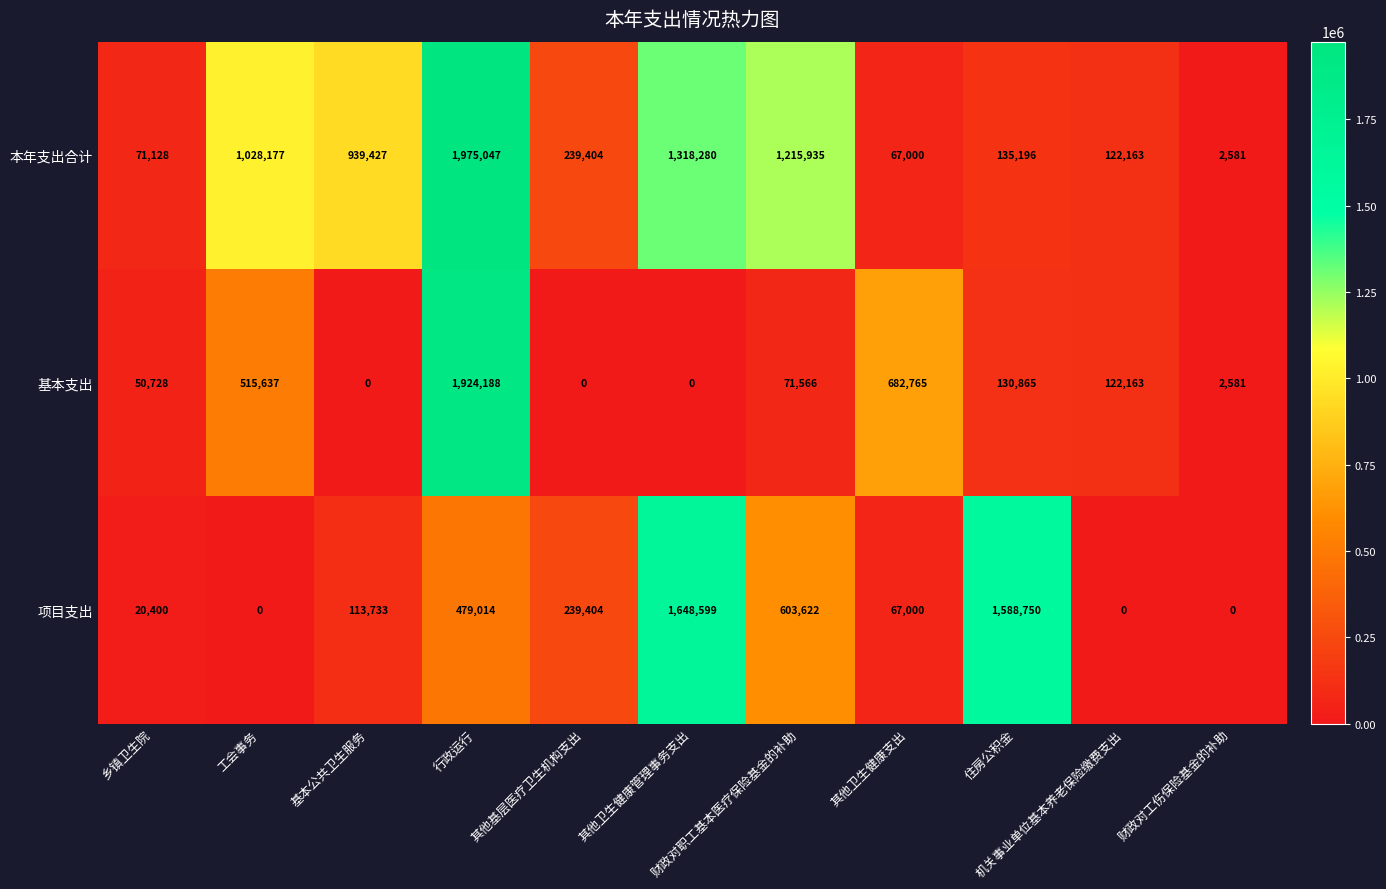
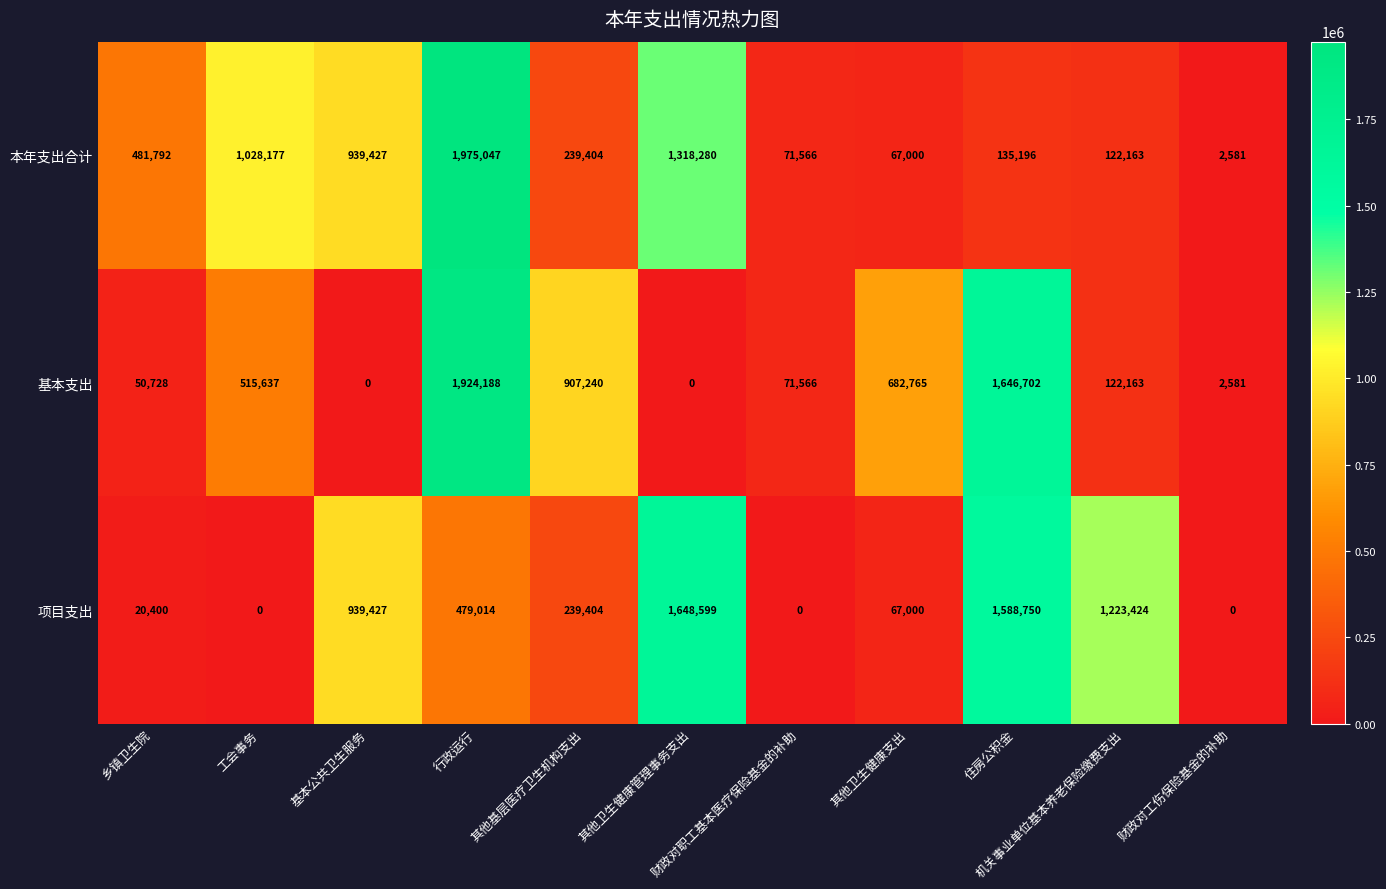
本年支出合计, 乡镇卫生院: 71,128 -> 481,792
本年支出合计, 财政对职工基本医疗保险基金的补助: 1,215,935 -> 71,566
基本支出, 其他基层医疗卫生机构支出: 0 -> 907,240
基本支出, 住房公积金: 130,865 -> 1,646,702
项目支出, 基本公共卫生服务: 113,733 -> 939,427
项目支出, 财政对职工基本医疗保险基金的补助: 603,622 -> 0
项目支出, 机关事业单位基本养老保险缴费支出: 0 -> 1,223,424
